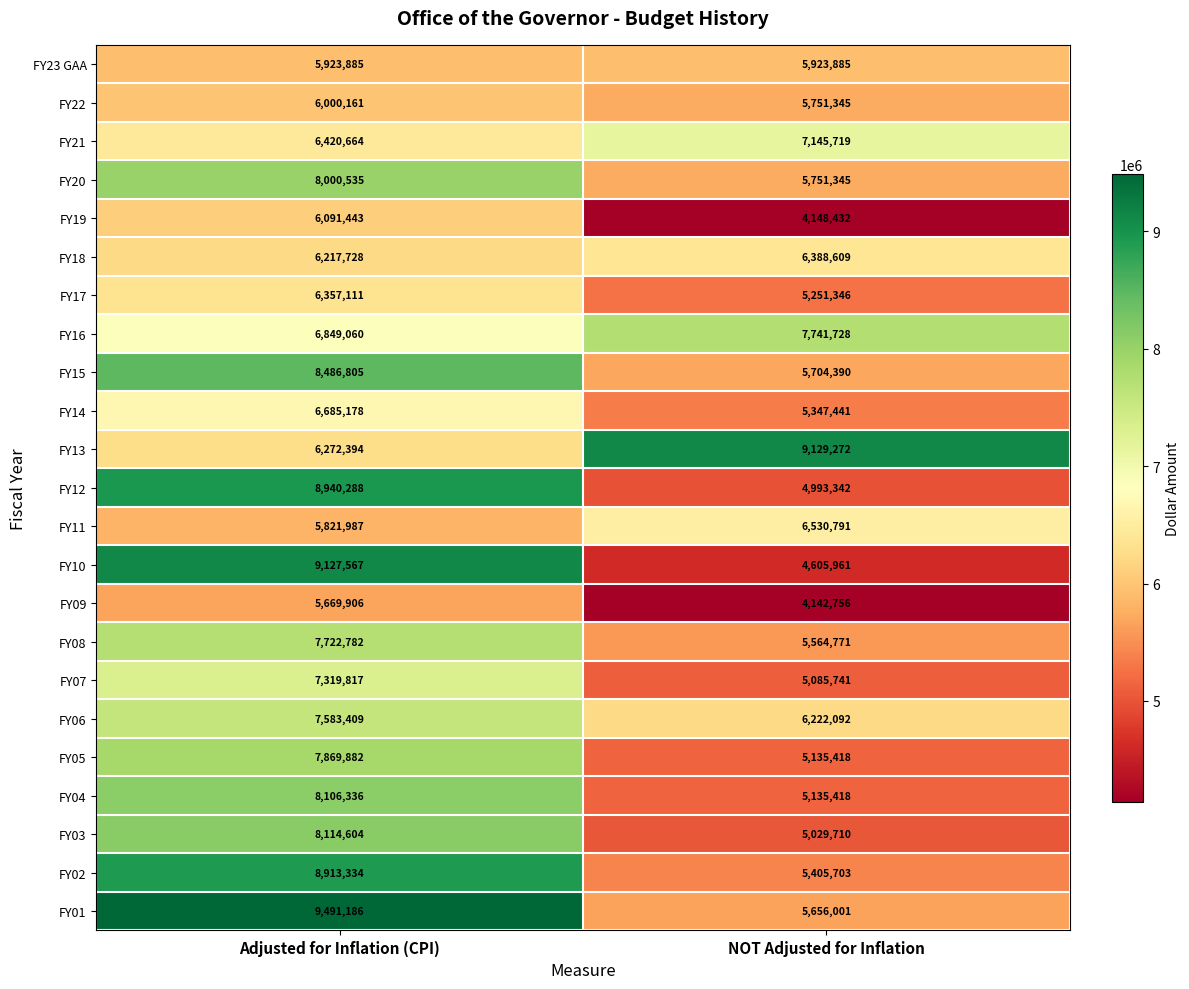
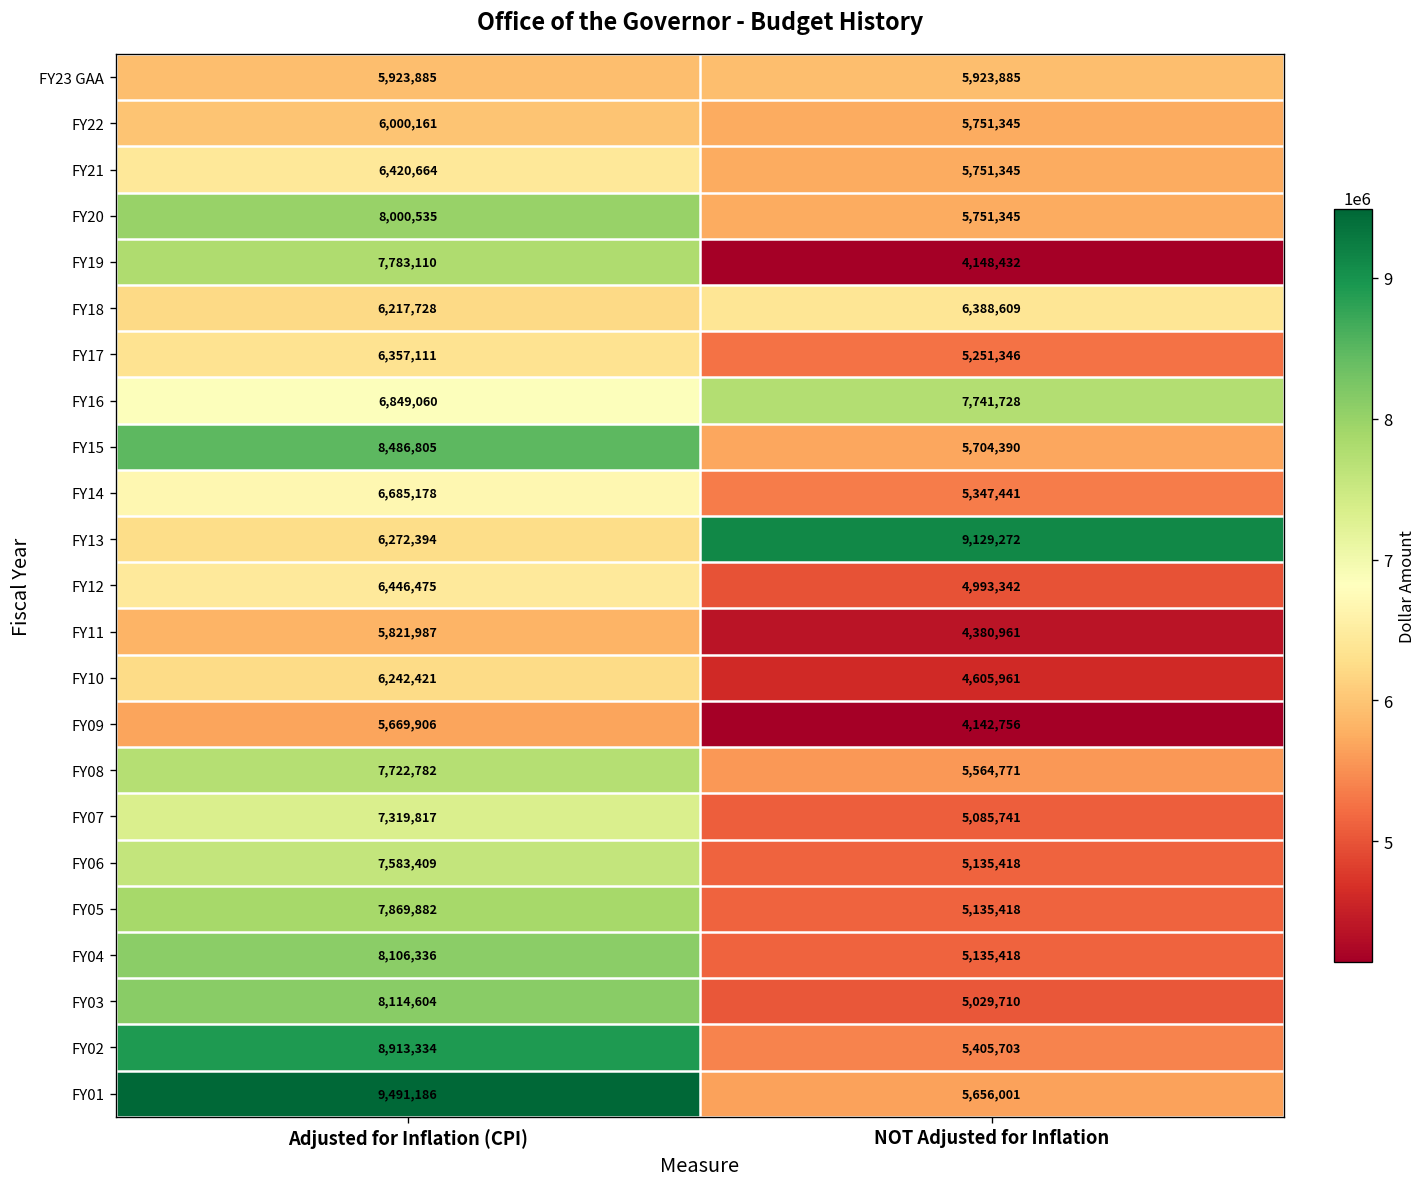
FY21, NOT Adjusted for Inflation: 7,145,719 -> 5,751,345
FY19, Adjusted for Inflation (CPI): 6,091,443 -> 7,783,110
FY12, Adjusted for Inflation (CPI): 8,940,288 -> 6,446,475
FY11, NOT Adjusted for Inflation: 6,530,791 -> 4,380,961
FY10, Adjusted for Inflation (CPI): 9,127,567 -> 6,242,421
FY06, NOT Adjusted for Inflation: 6,222,092 -> 5,135,418
